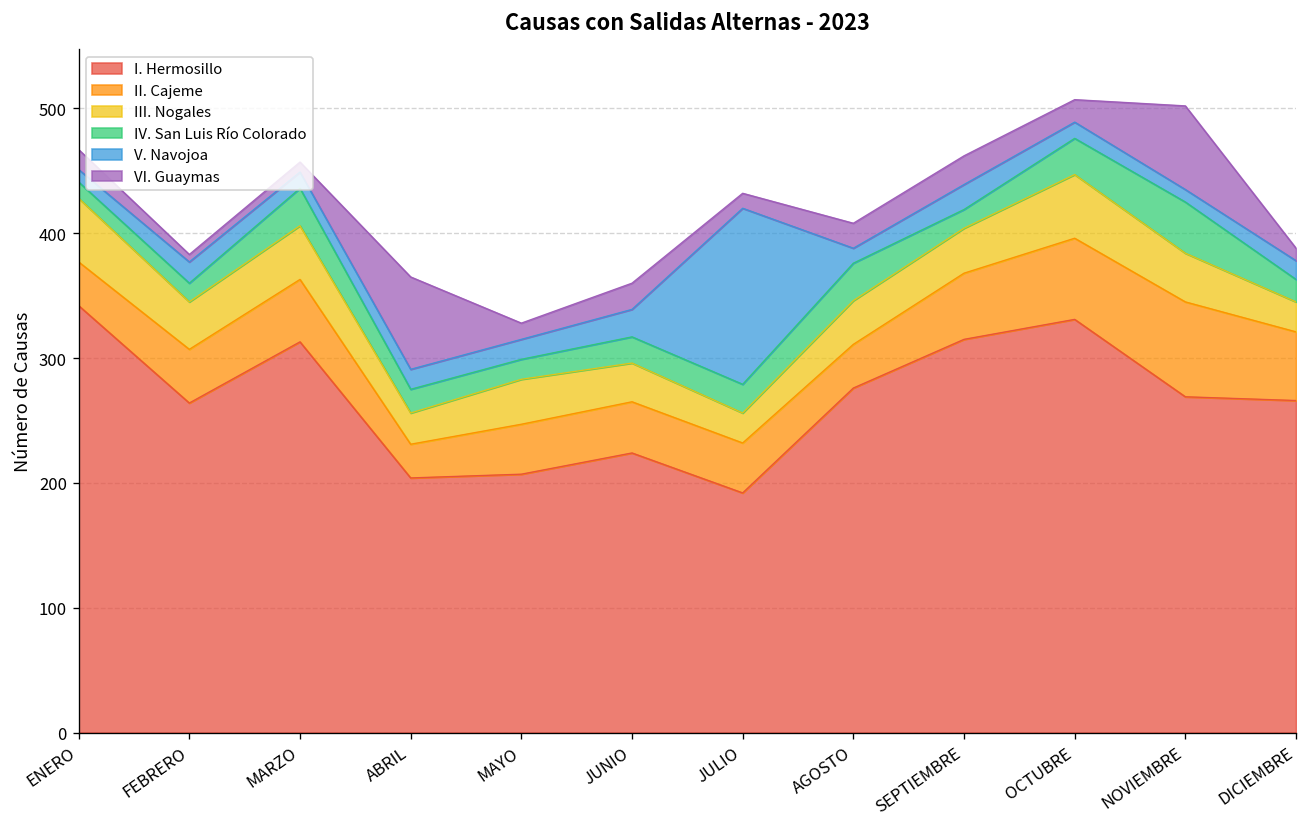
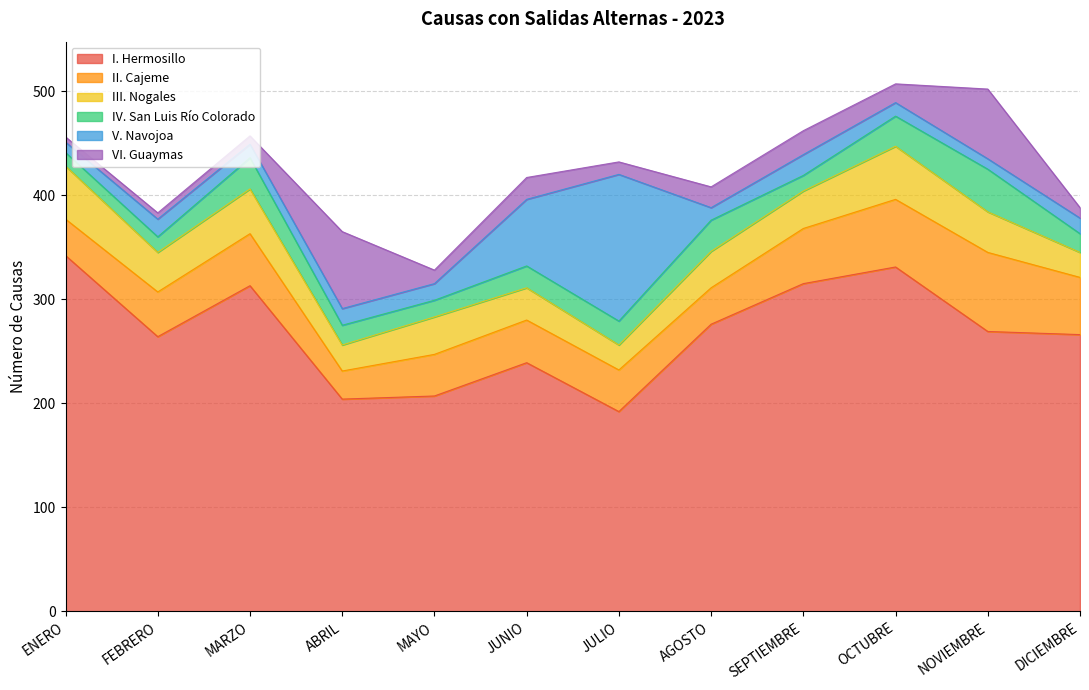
VI. Guaymas, ENERO: 16 -> 5
I. Hermosillo, JUNIO: 224 -> 239
V. Navojoa, JUNIO: 22 -> 64
